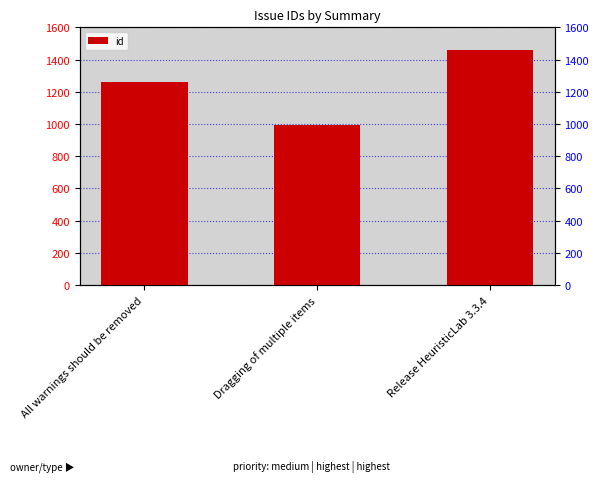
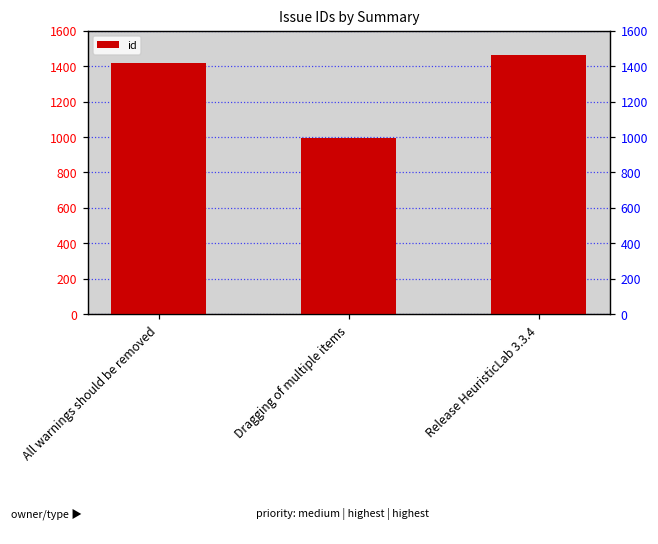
All warnings should be removed: 1260 -> 1420
